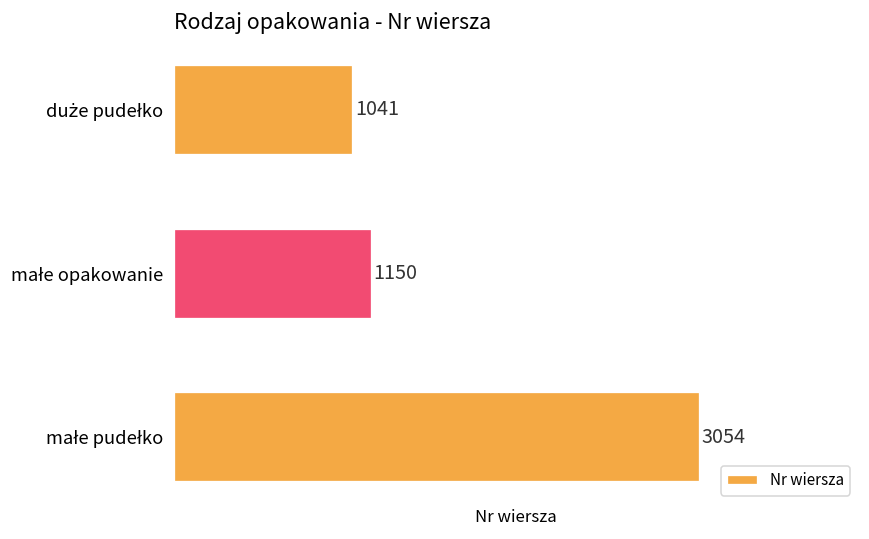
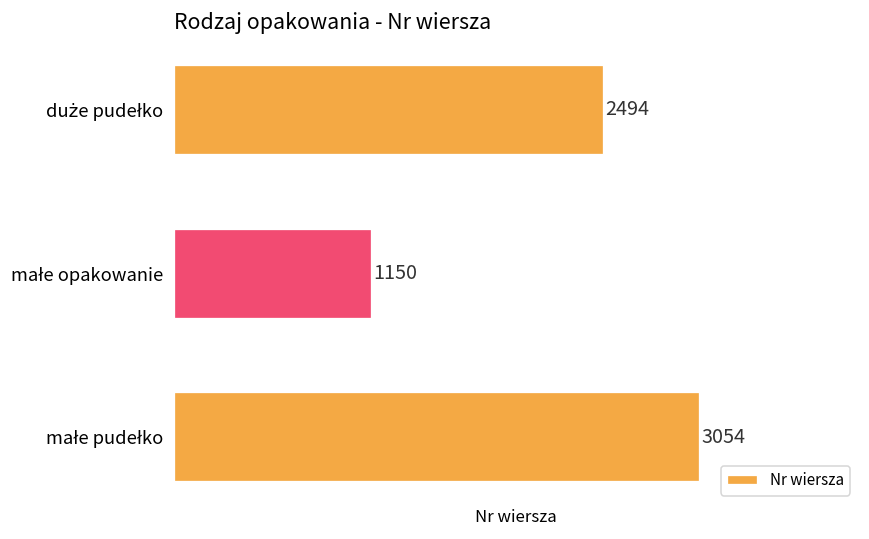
duże pudełko: 1041 -> 2494
